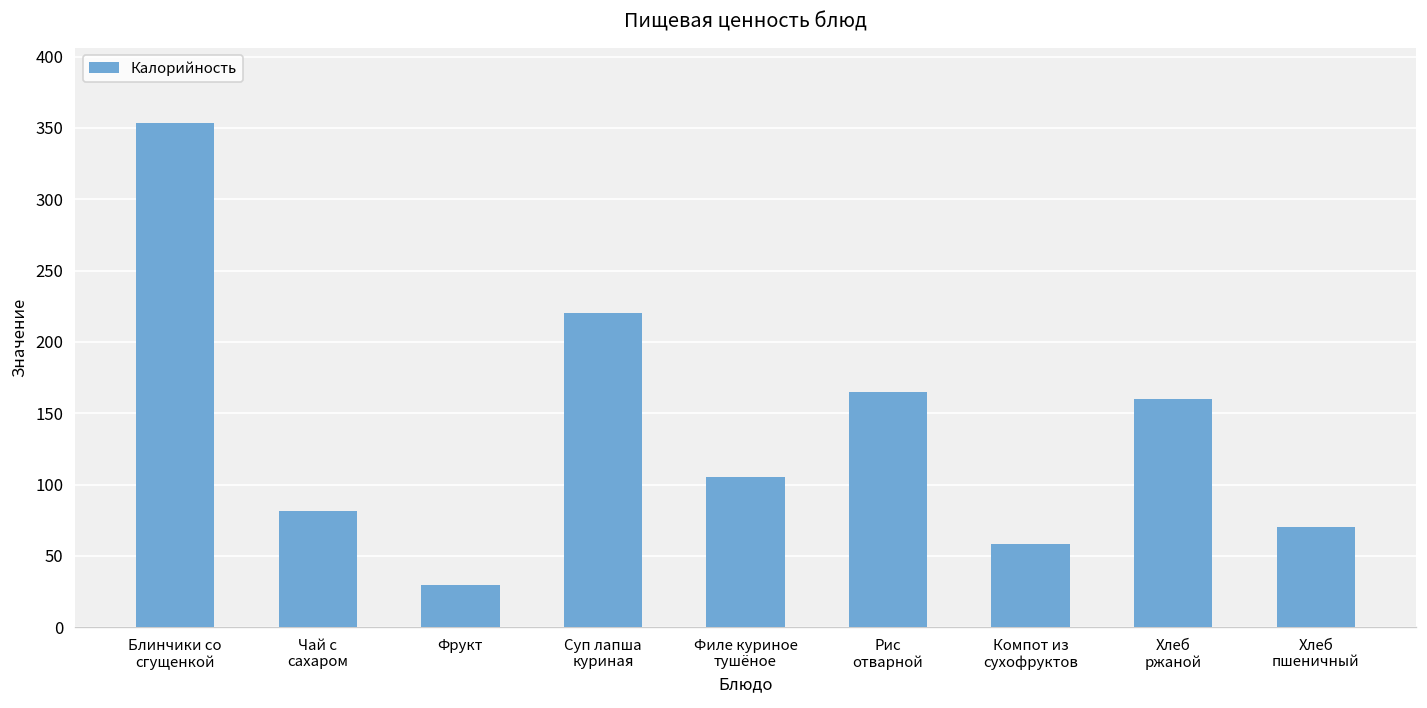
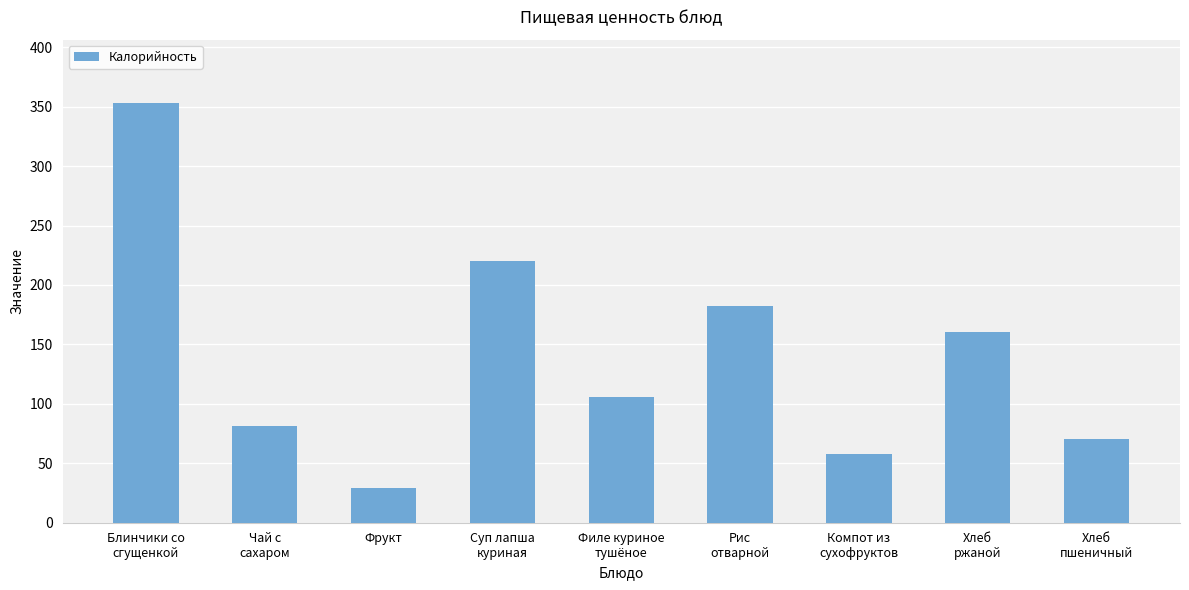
Рис отварной: 165 -> 182
